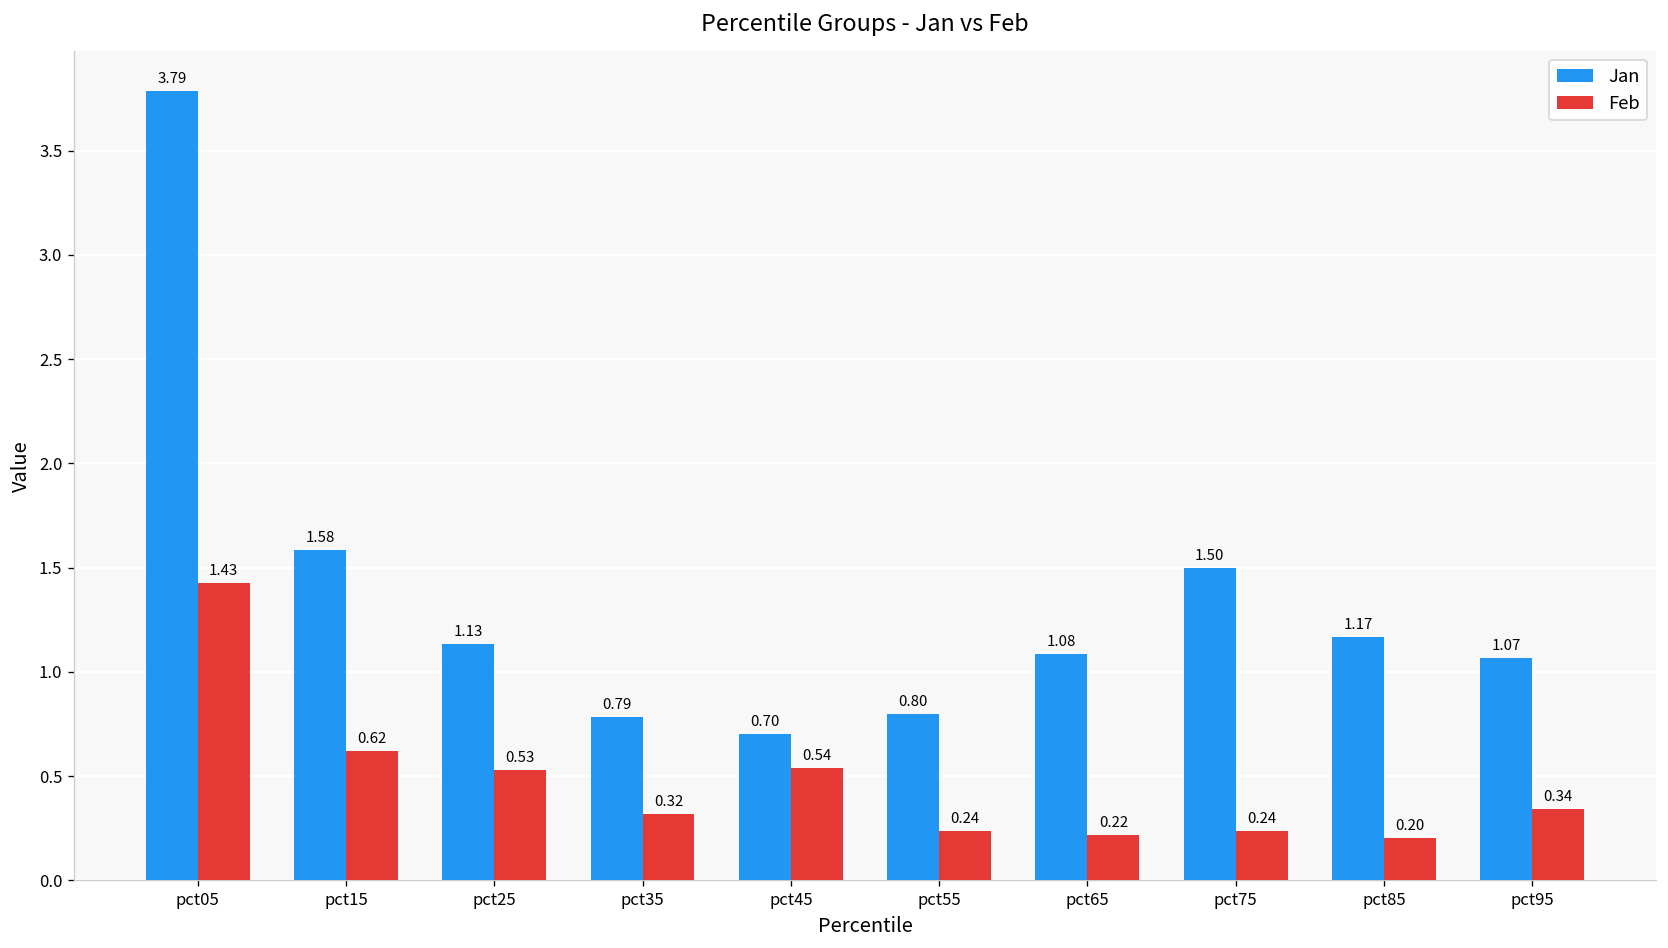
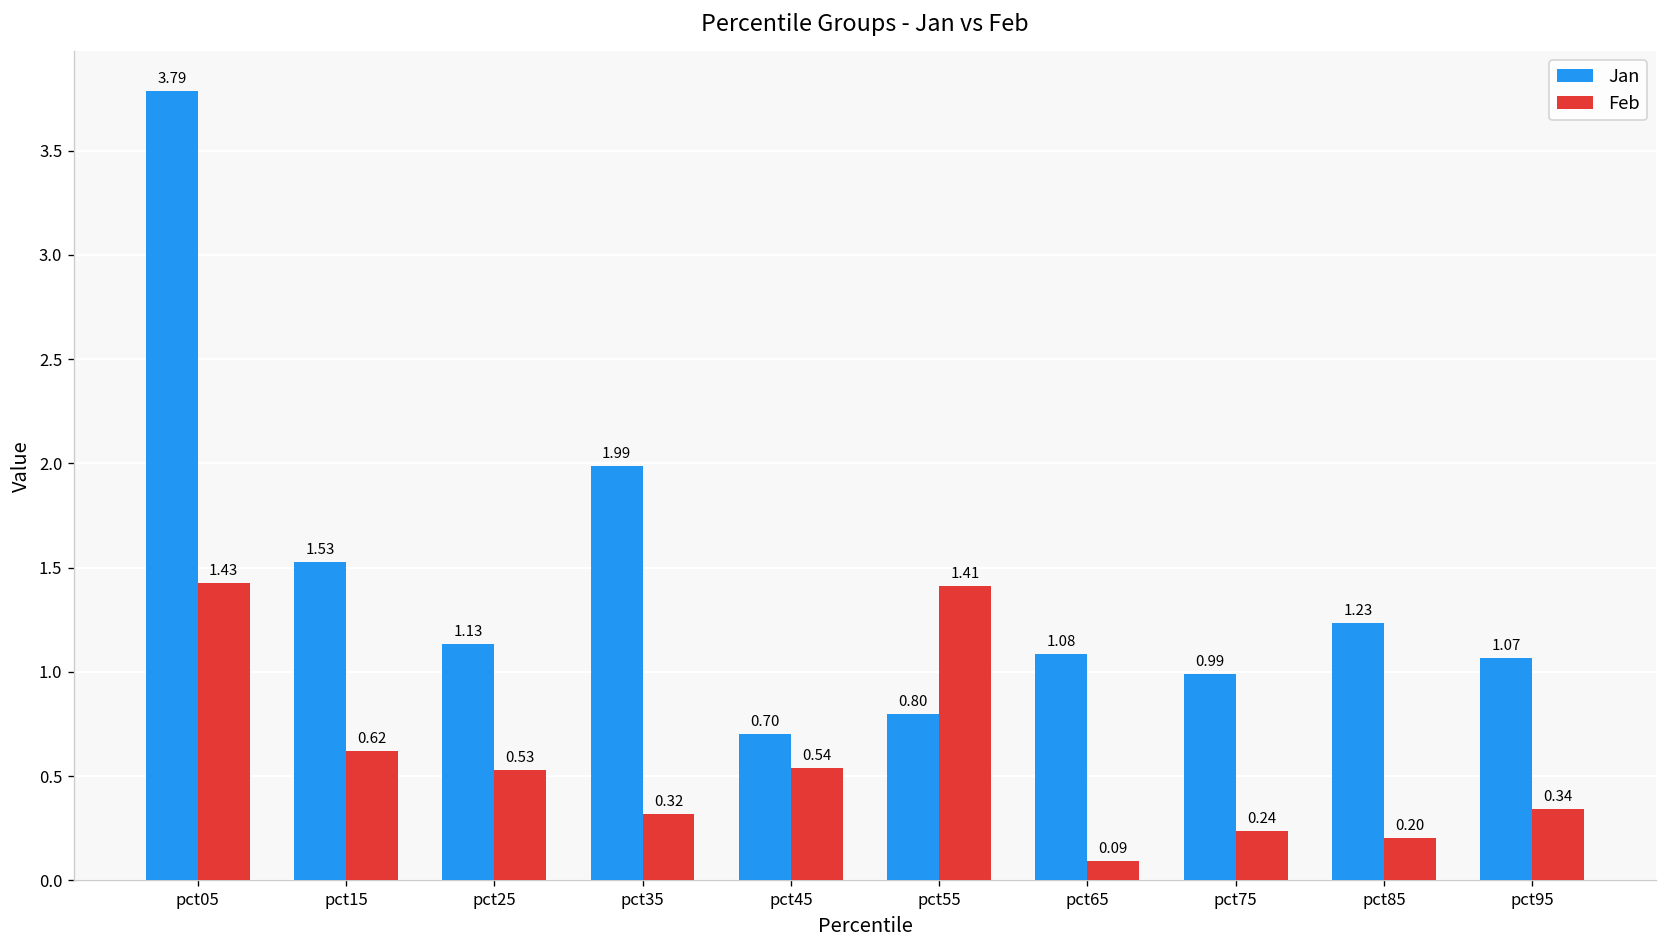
Jan, pct15: 1.58 -> 1.53
Jan, pct35: 0.79 -> 1.99
Feb, pct55: 0.24 -> 1.41
Feb, pct65: 0.22 -> 0.09
Jan, pct75: 1.50 -> 0.99
Jan, pct85: 1.17 -> 1.23
